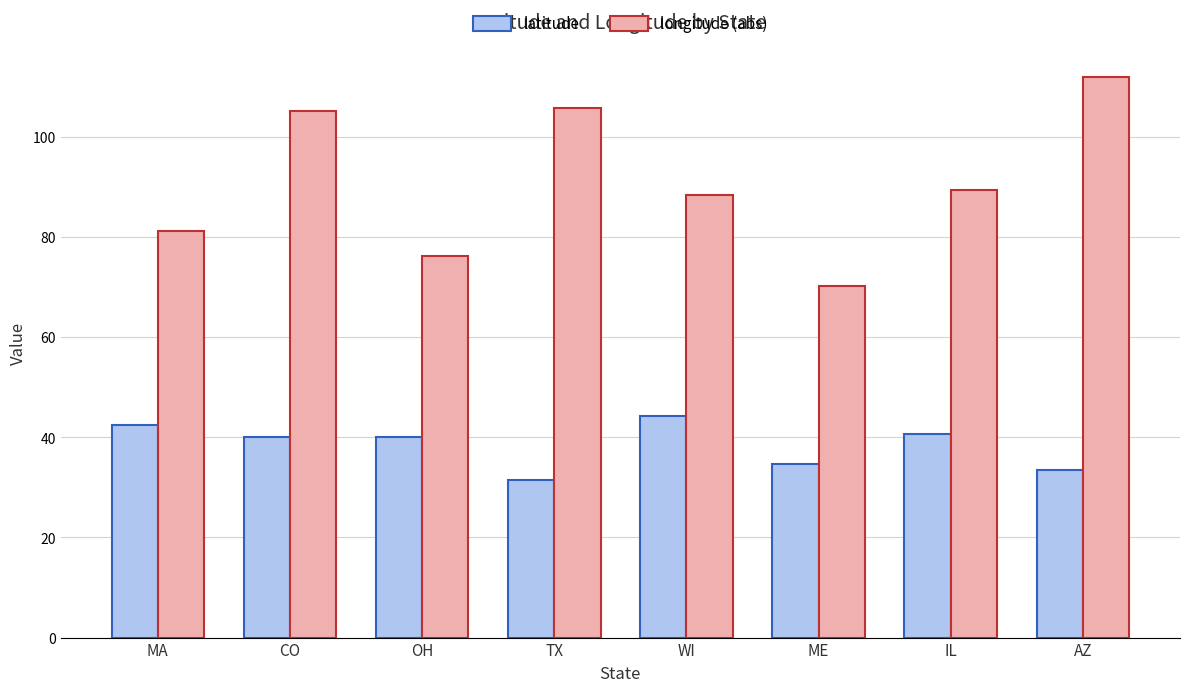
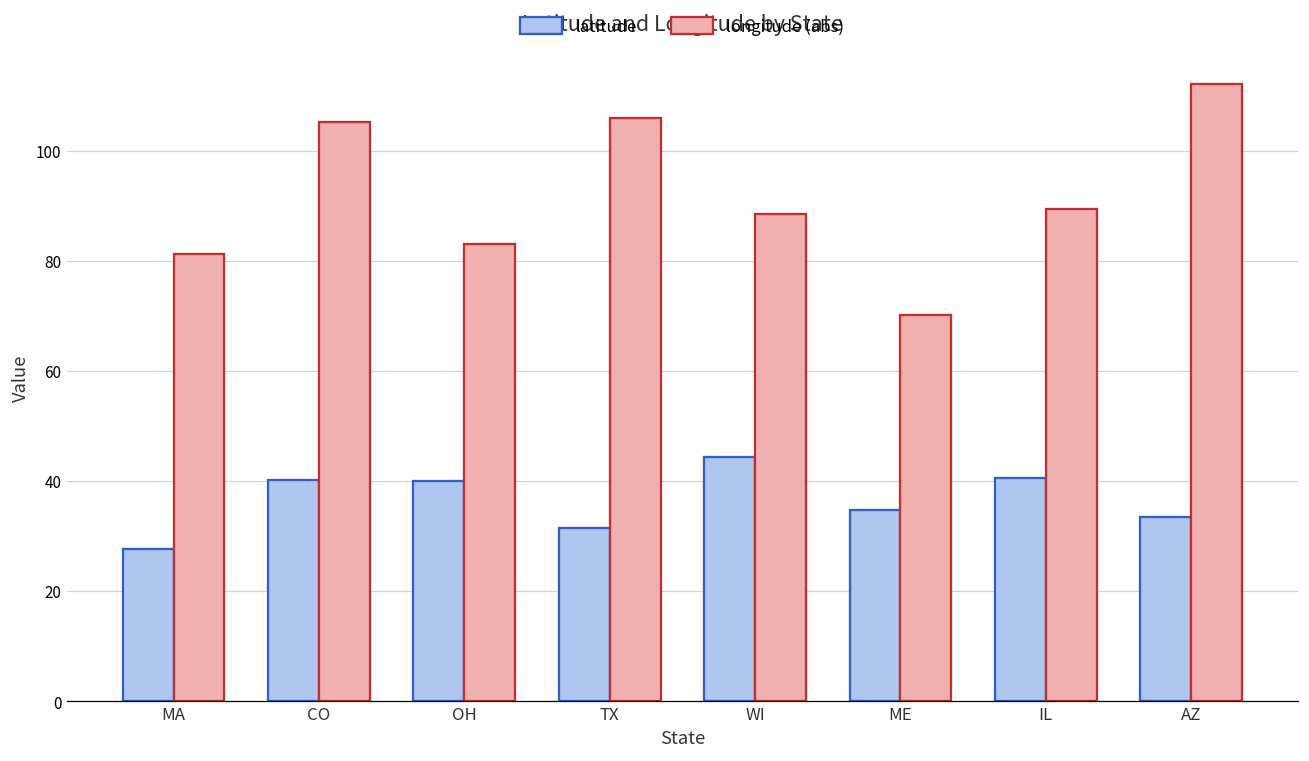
latitude, MA: 42 -> 28
longitude (abs), OH: 76 -> 83
